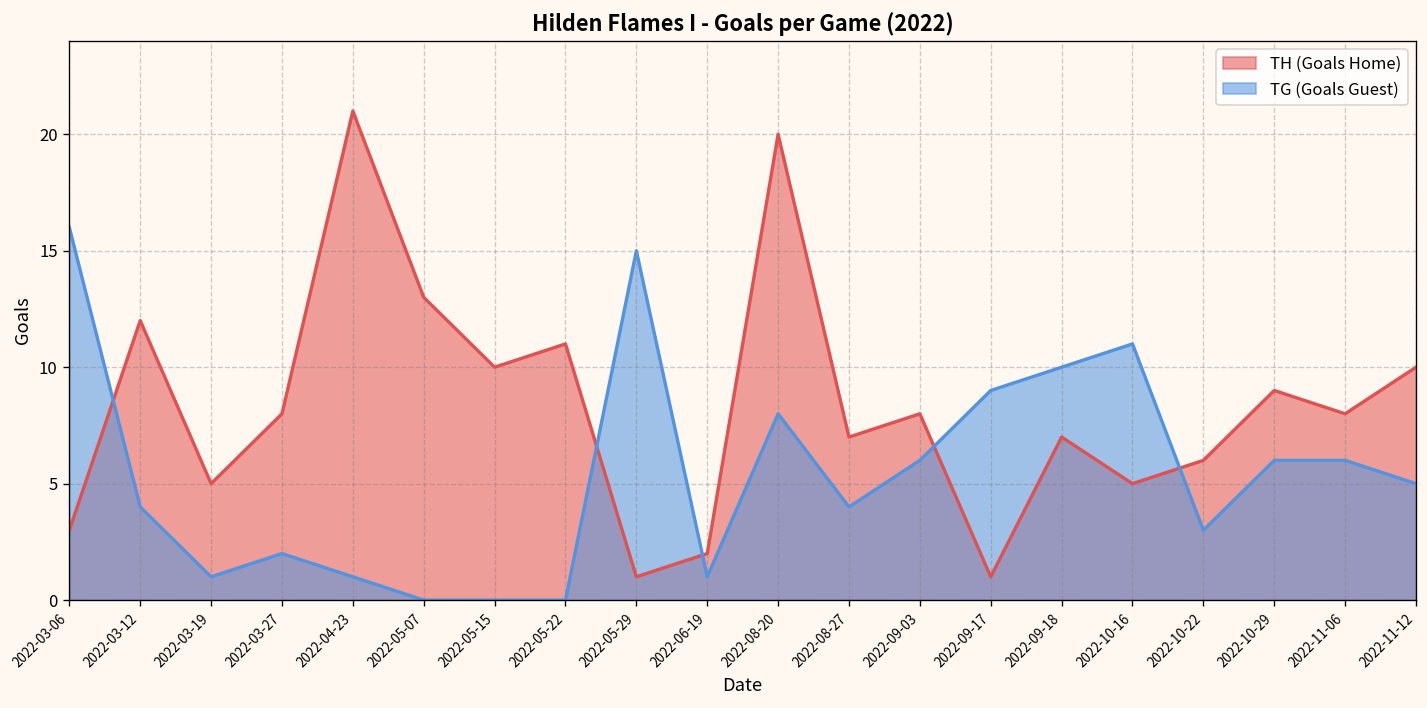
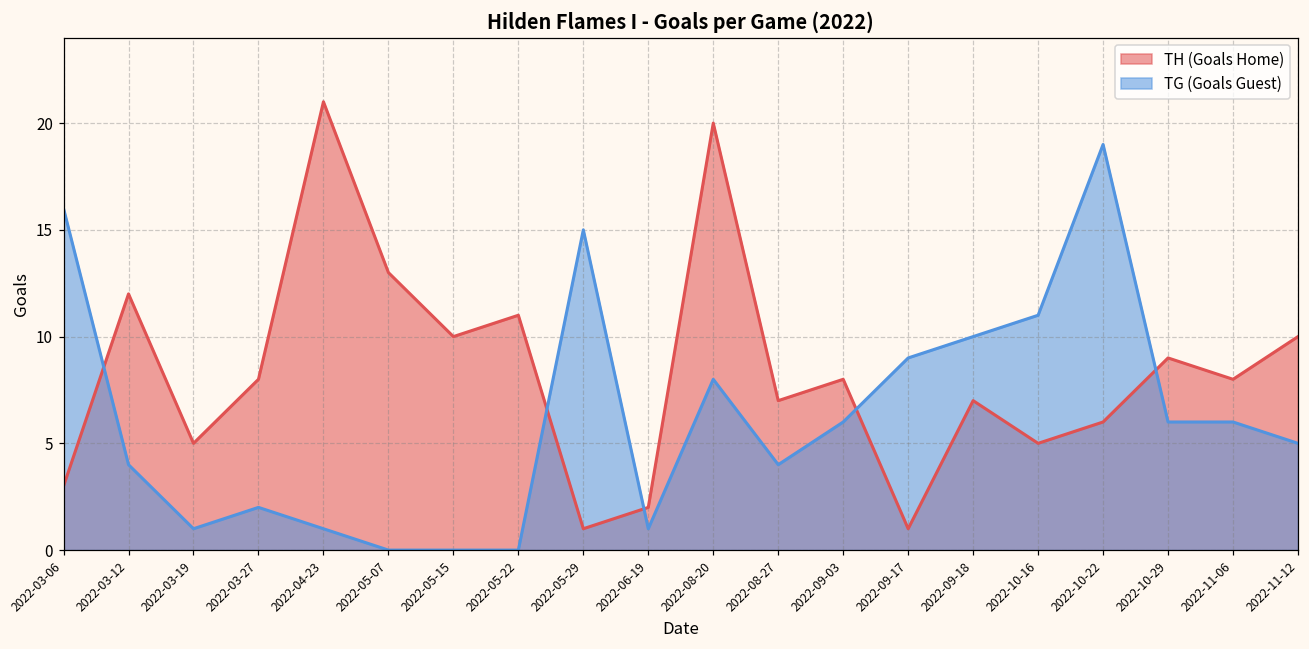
TG (Goals Guest), 2022-10-22: 3 -> 19
